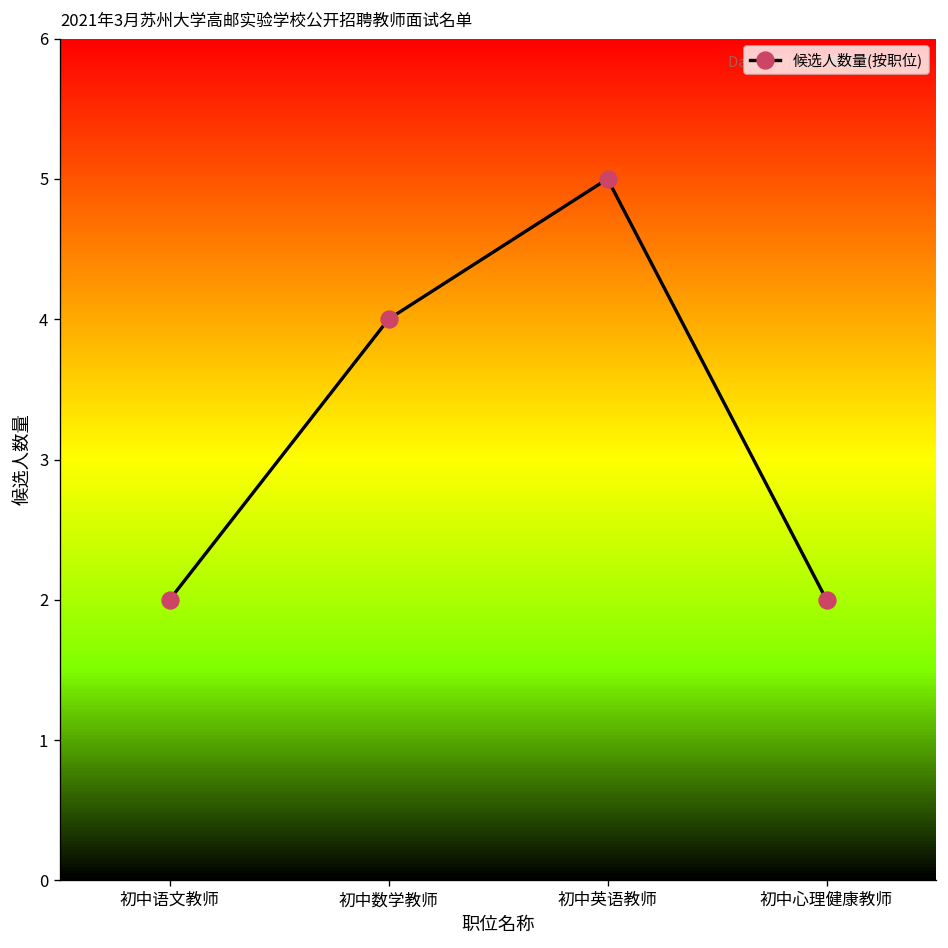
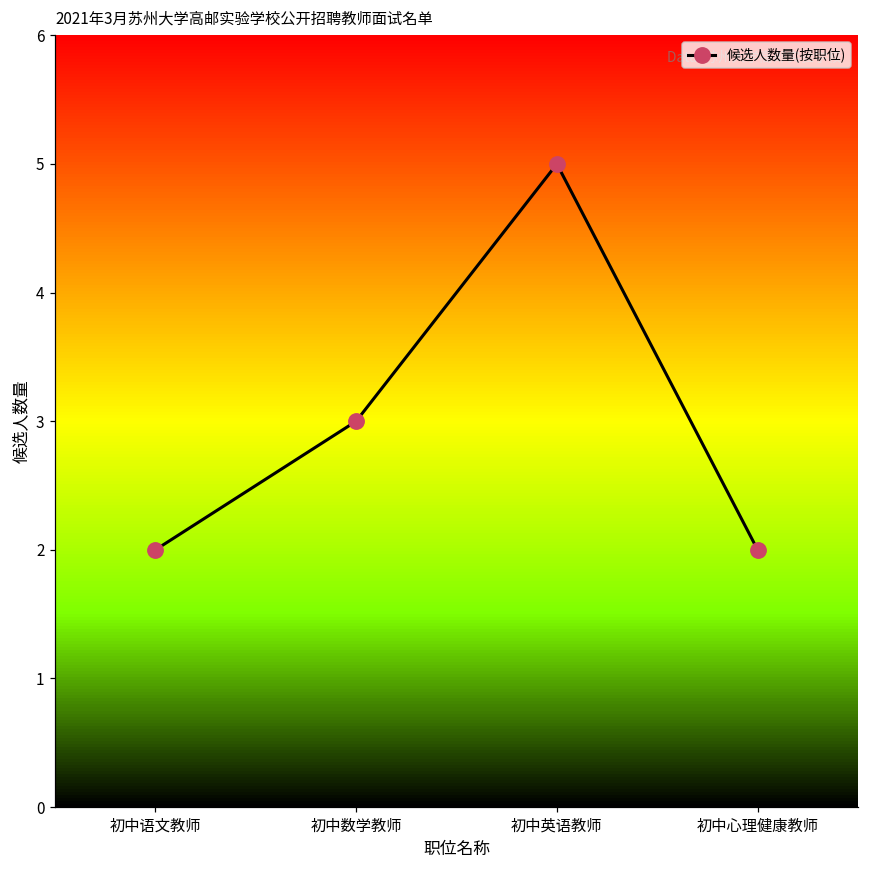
初中数学教师: 4 -> 3
